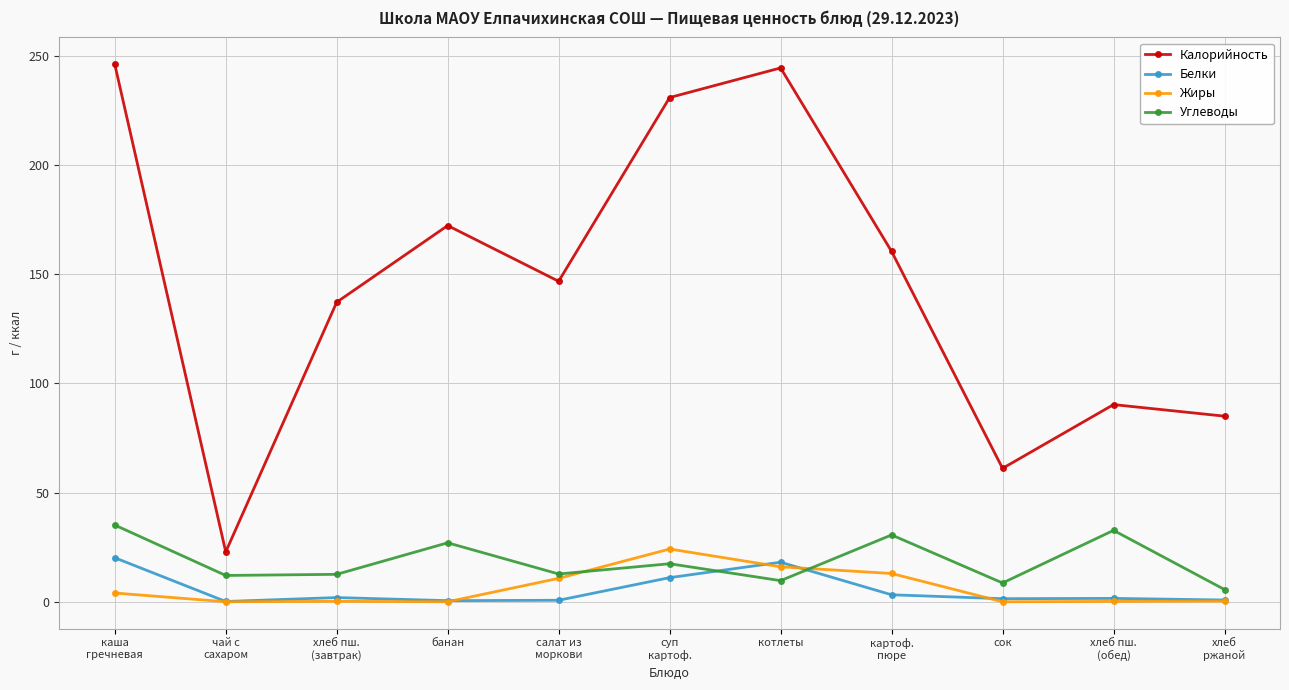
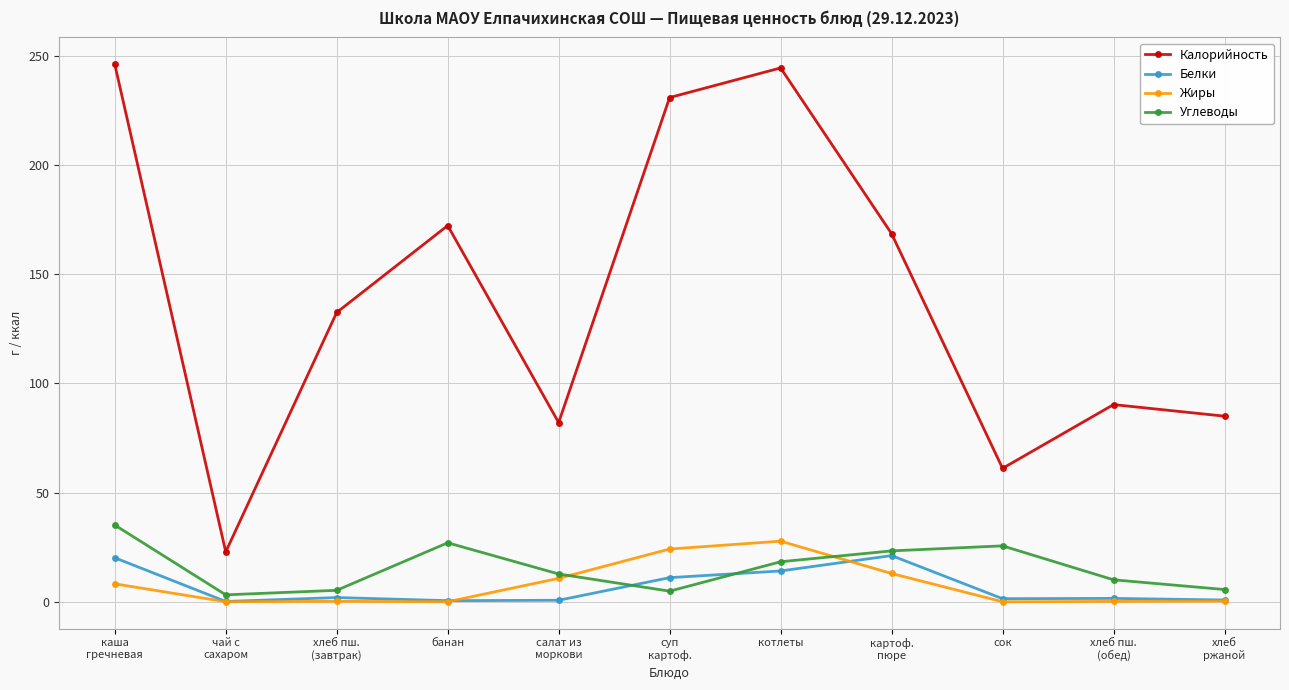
Жиры, каша гречневая: 4 -> 8
Углеводы, чай с сахаром: 12 -> 3
Калорийность, хлеб пш. (завтрак): 137 -> 133
Углеводы, хлеб пш. (завтрак): 13 -> 5
Калорийность, салат из моркови: 147 -> 82
Углеводы, суп картоф.: 17 -> 5
Белки, котлеты: 18 -> 14
Жиры, котлеты: 16 -> 28
Углеводы, котлеты: 10 -> 18
Калорийность, картоф. пюре: 160 -> 169
Белки, картоф. пюре: 3 -> 21
Углеводы, картоф. пюре: 31 -> 23
Углеводы, сок: 9 -> 26
Углеводы, хлеб пш. (обед): 33 -> 10
